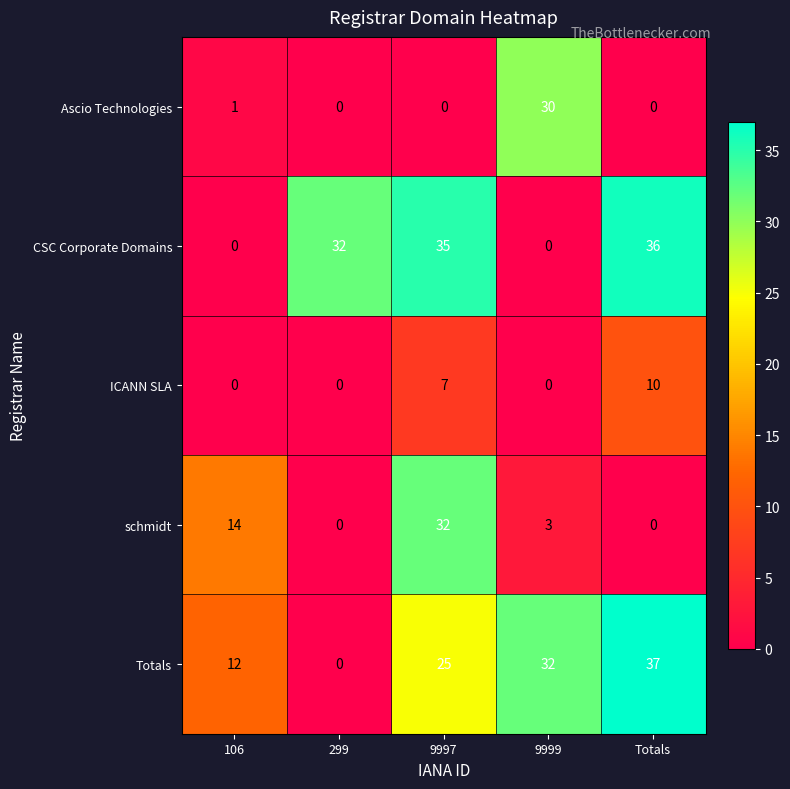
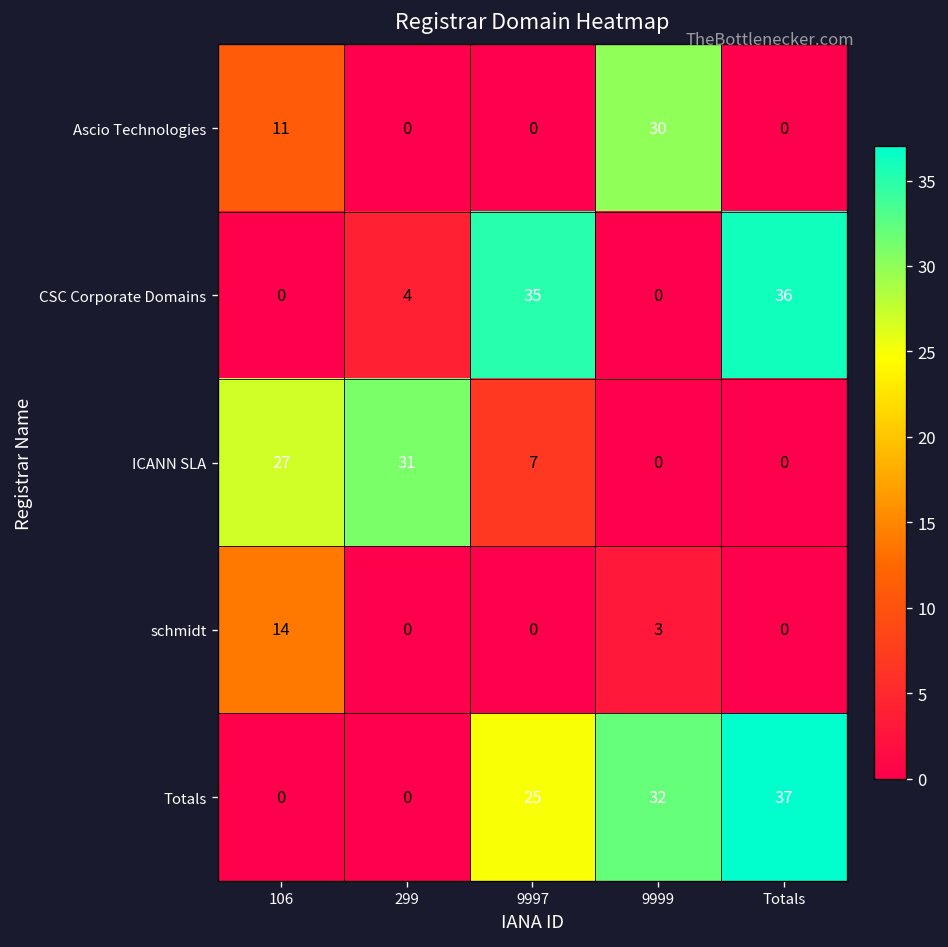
Ascio Technologies, 106: 1 -> 11
CSC Corporate Domains, 299: 32 -> 4
ICANN SLA, 106: 0 -> 27
ICANN SLA, 299: 0 -> 31
ICANN SLA, Totals: 10 -> 0
schmidt, 9997: 32 -> 0
Totals, 106: 12 -> 0
